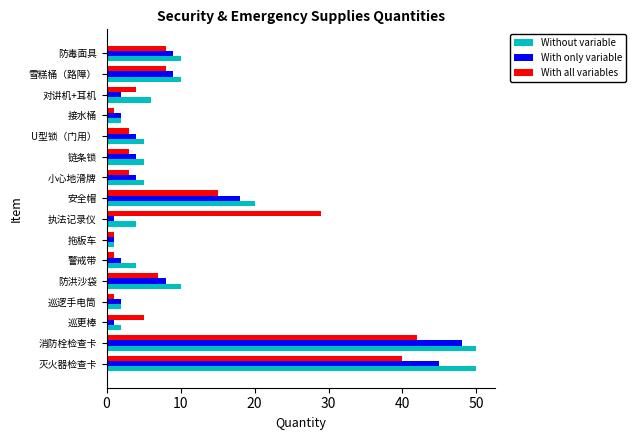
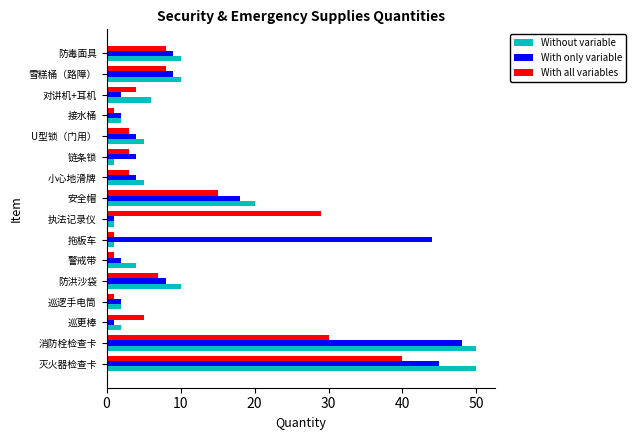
Without variable, 链条锁: 5 -> 1
Without variable, 执法记录仪: 4 -> 1
With only variable, 拖板车: 1 -> 44
With all variables, 消防栓检查卡: 42 -> 30
